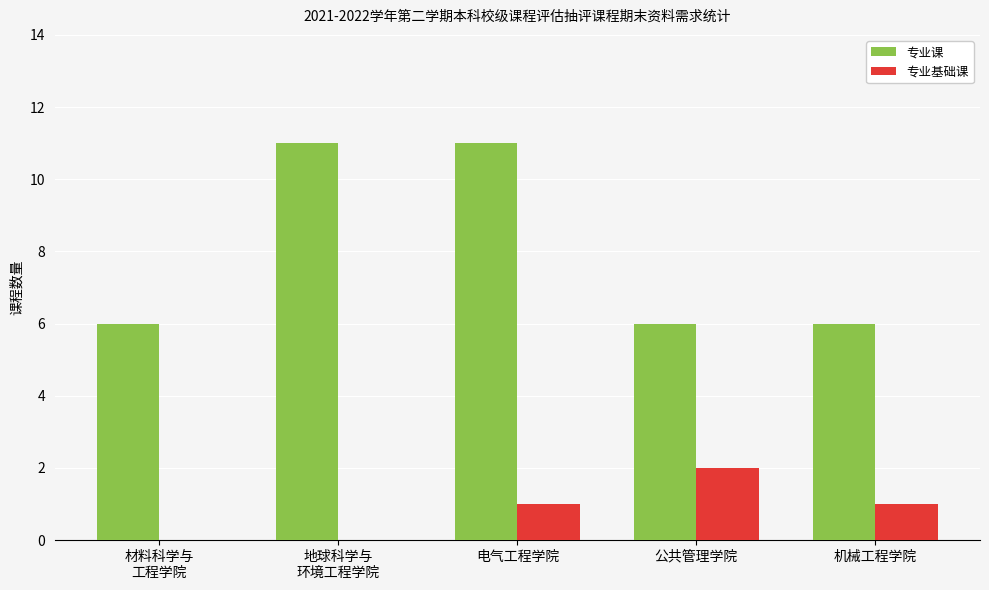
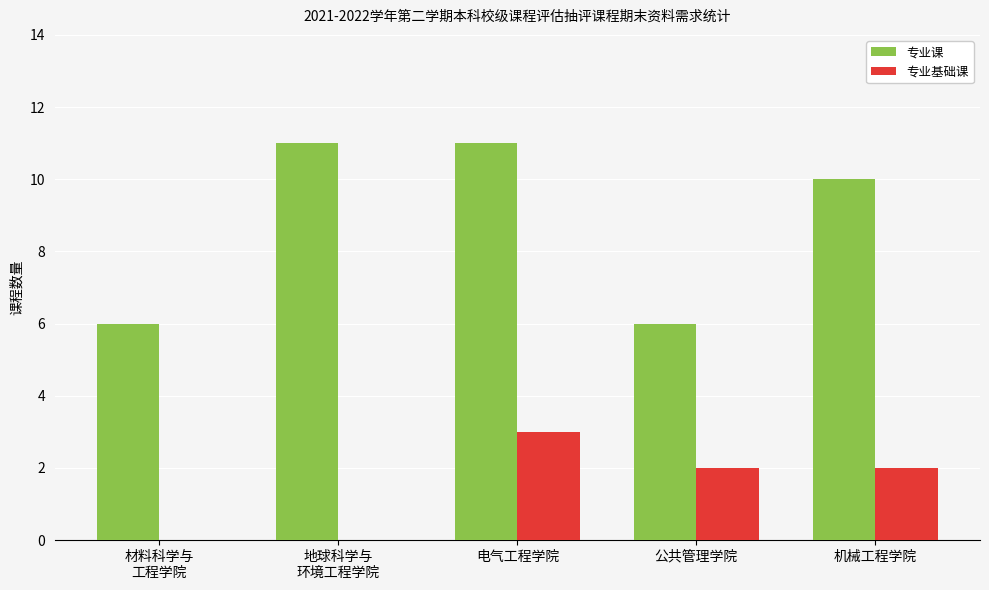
专业基础课, 电气工程学院: 1 -> 3
专业课, 机械工程学院: 6 -> 10
专业基础课, 机械工程学院: 1 -> 2
